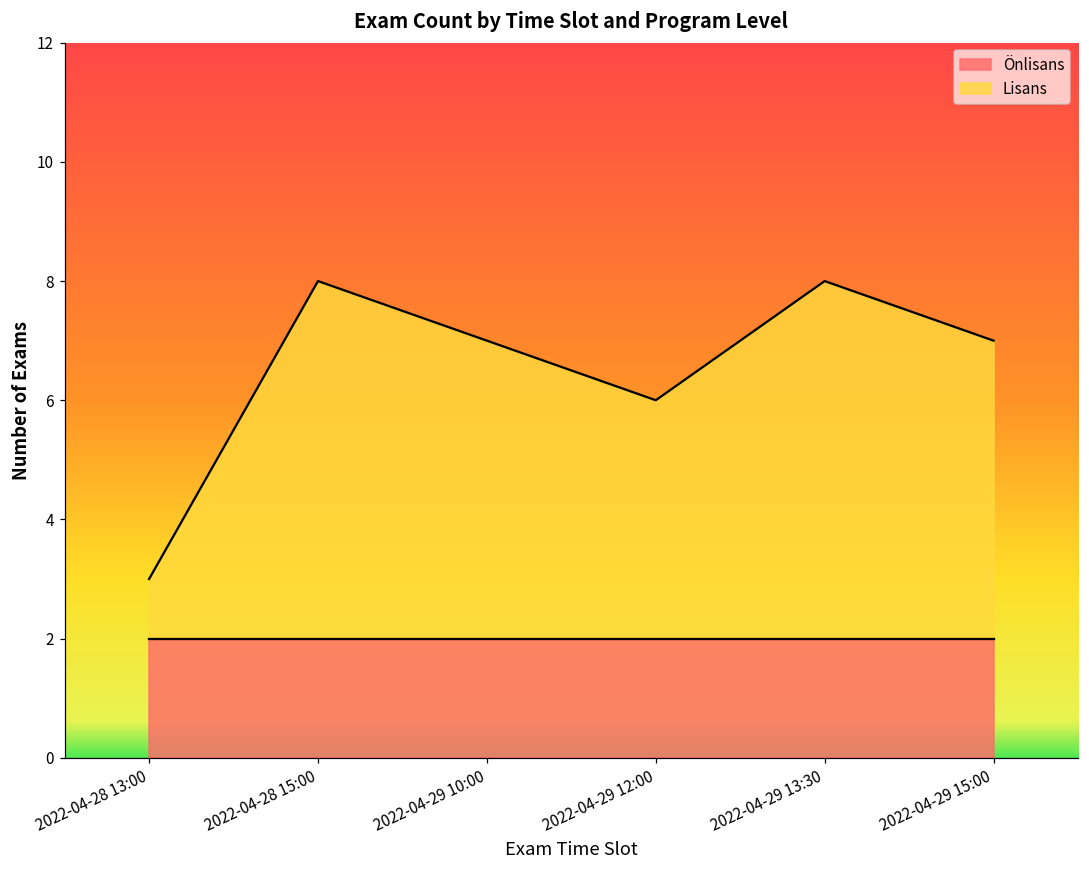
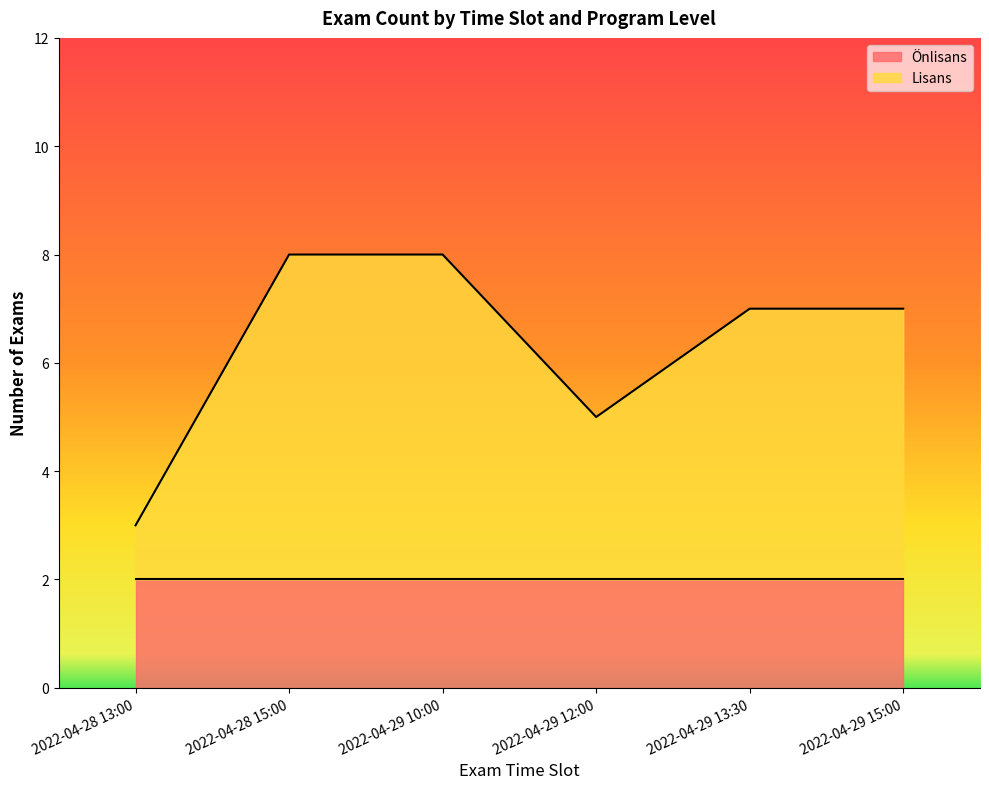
Lisans, 2022-04-29 10:00: 5 -> 6
Lisans, 2022-04-29 12:00: 4 -> 3
Lisans, 2022-04-29 13:30: 6 -> 5
